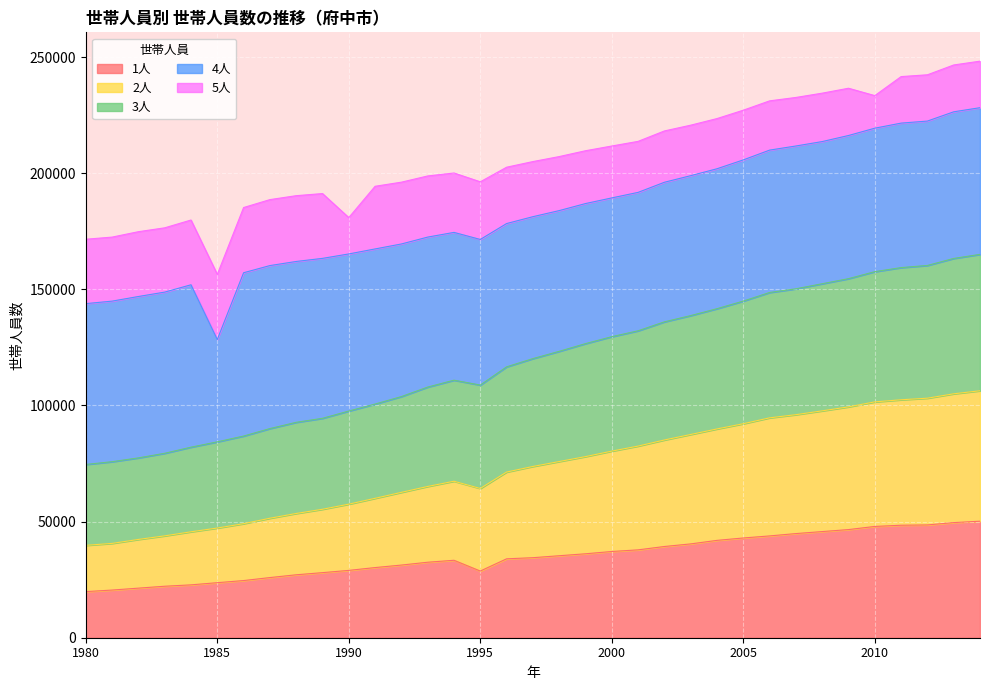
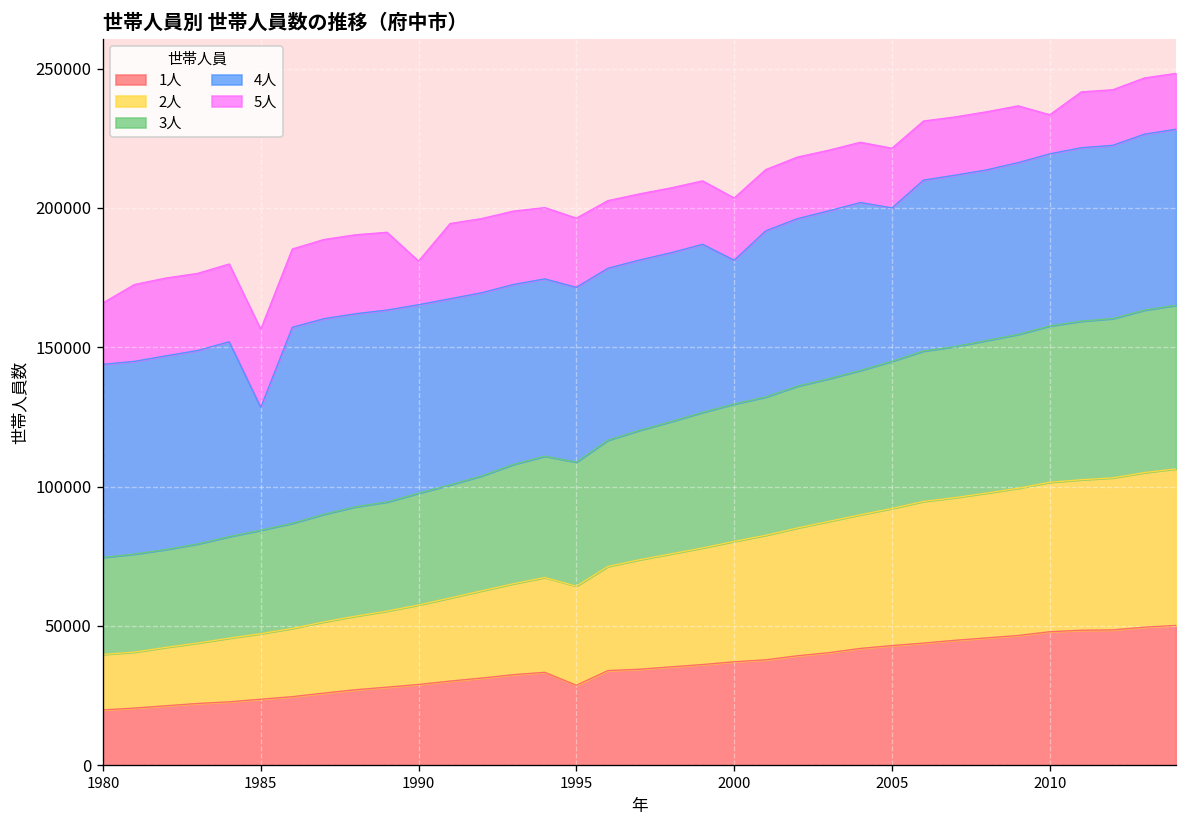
5人, 1980: 28000 -> 22000
4人, 2000: 60000 -> 52000
4人, 2005: 61000 -> 55000
